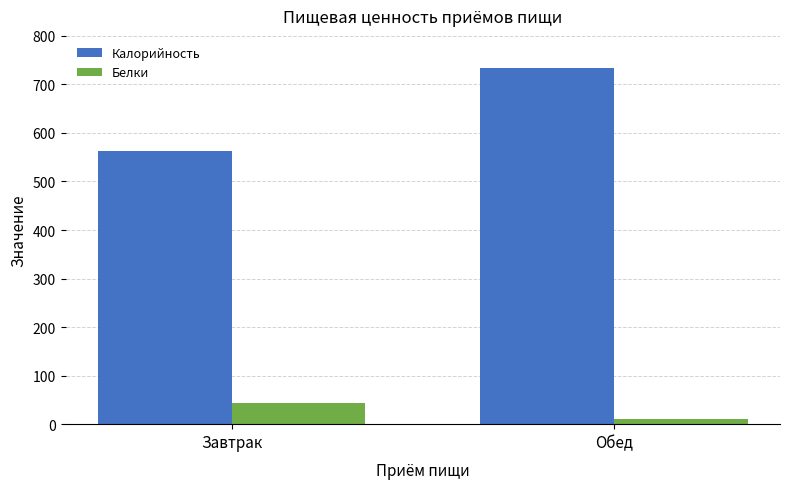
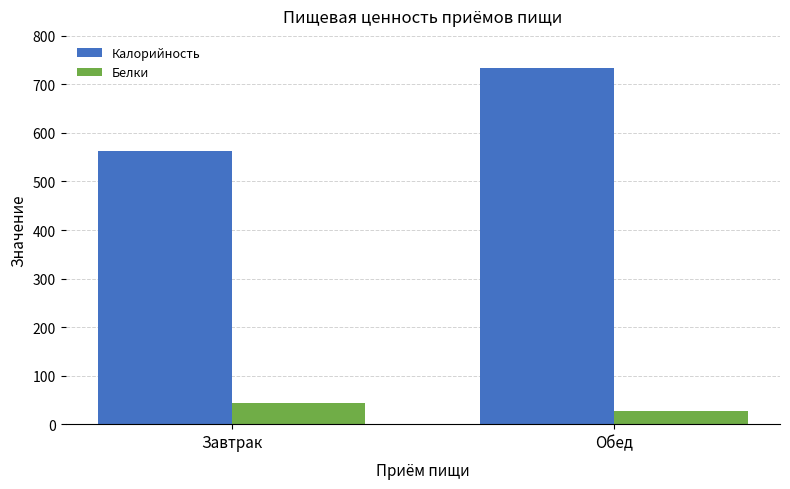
Белки, Обед: 10 -> 30
